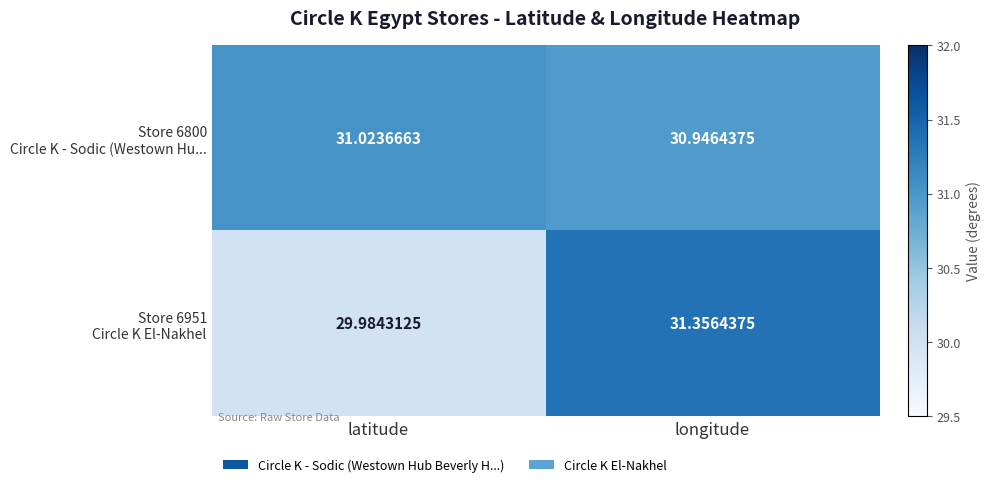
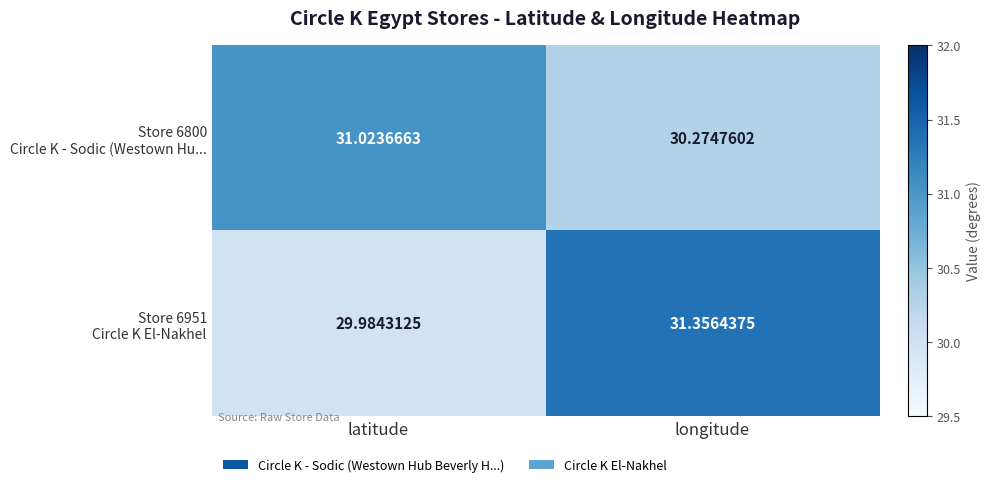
Store 6800 Circle K - Sodic (Westown Hu..., longitude: 30.9464375 -> 30.2747602
